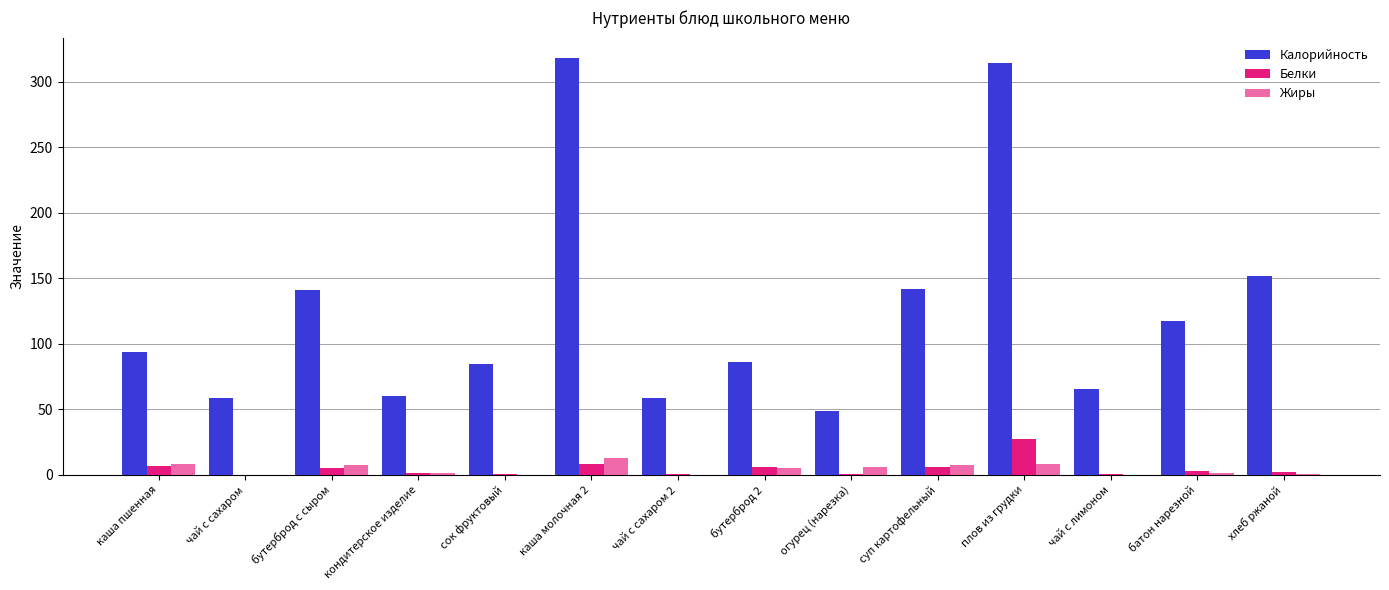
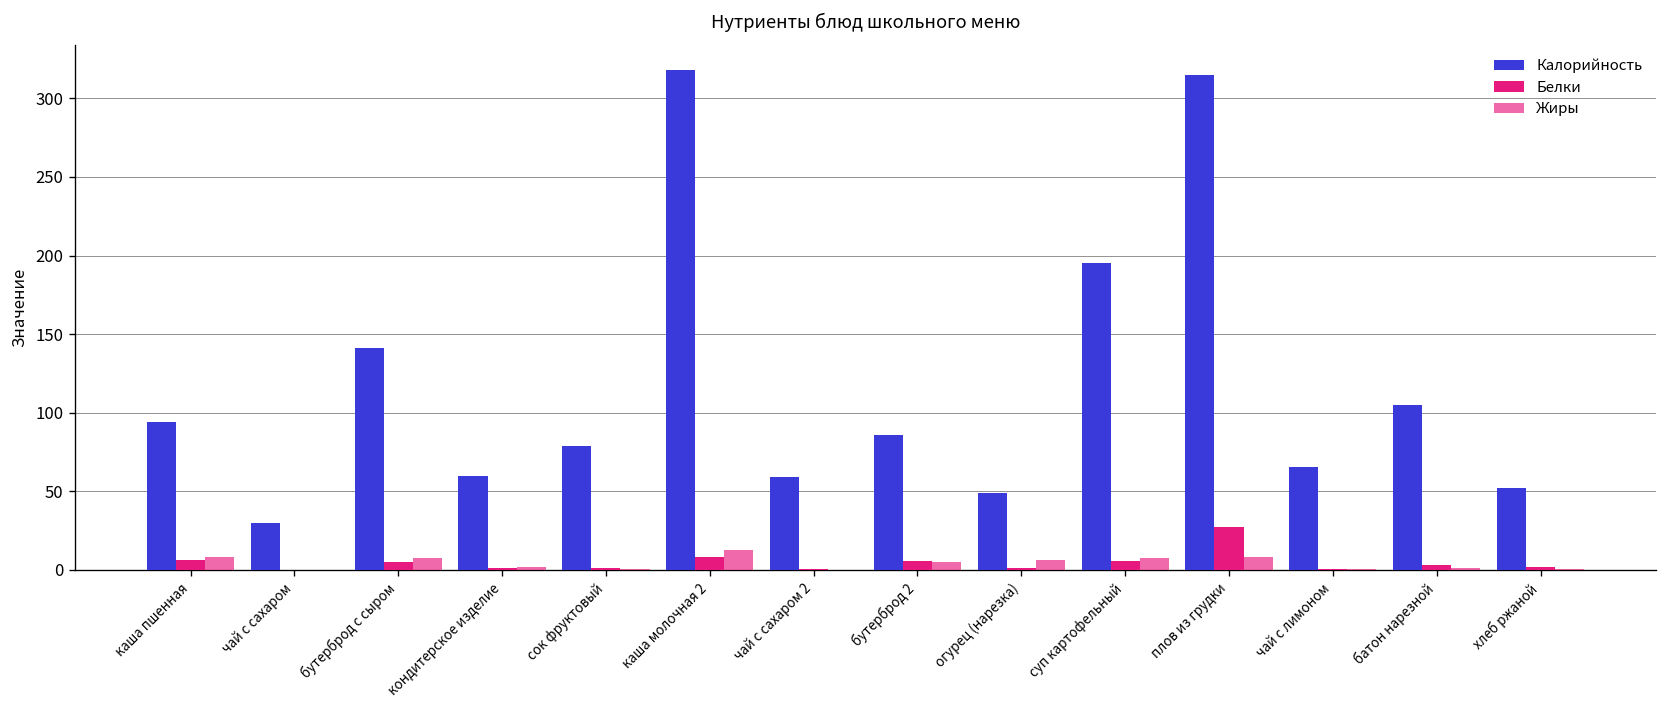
Калорийность, чай с сахаром: 59 -> 30
Калорийность, сок фруктовый: 85 -> 79
Калорийность, суп картофельный: 142 -> 195
Калорийность, батон нарезной: 118 -> 105
Калорийность, хлеб ржаной: 152 -> 52
